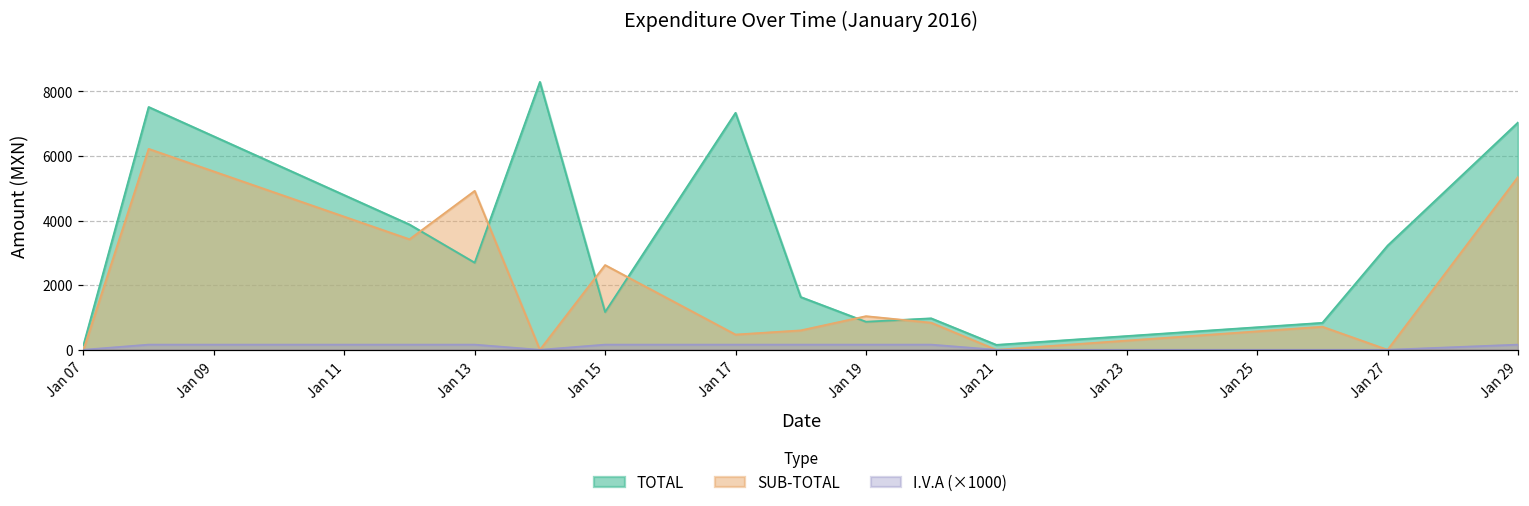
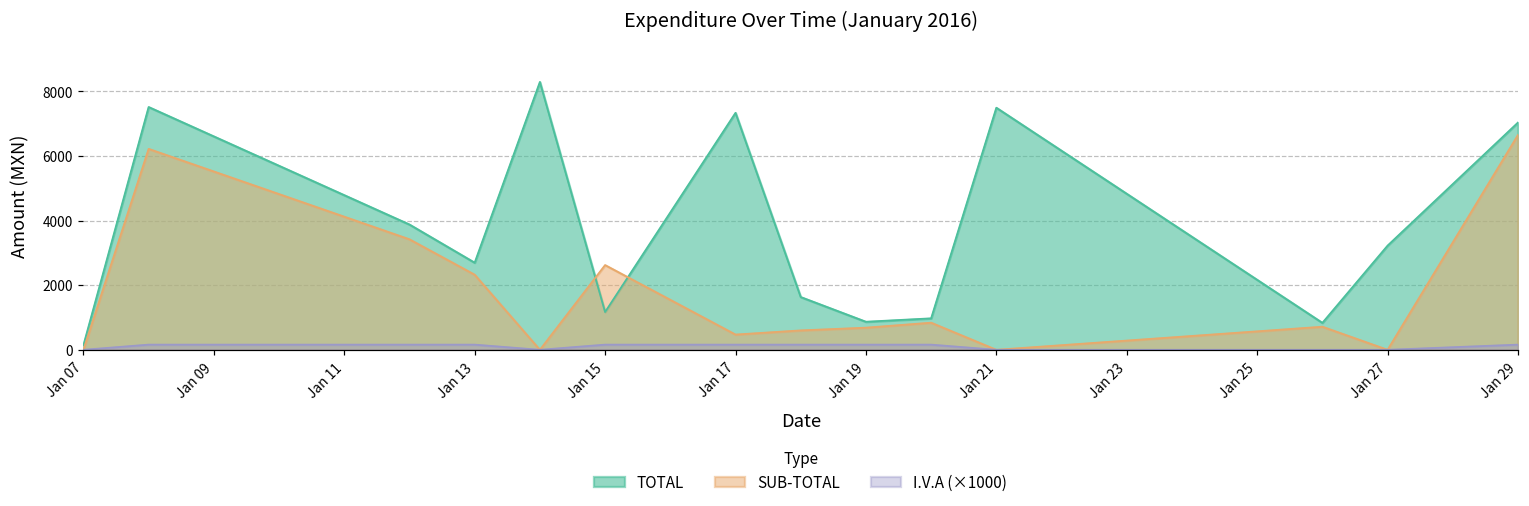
SUB-TOTAL, Jan 13: 4900 -> 2300
SUB-TOTAL, Jan 19: 1000 -> 700
TOTAL, Jan 21: 200 -> 7500
SUB-TOTAL, Jan 29: 5400 -> 6700
